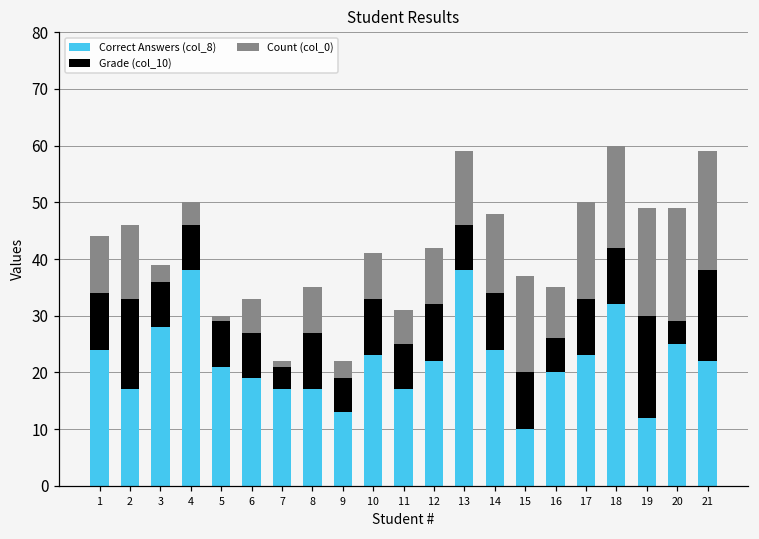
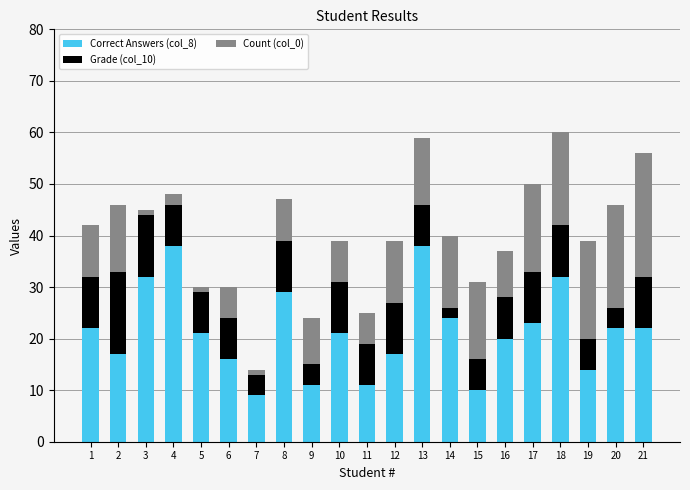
Correct Answers (col_8), 1: 24 -> 22
Correct Answers (col_8), 3: 28 -> 32
Grade (col_10), 3: 8 -> 12
Count (col_0), 3: 3 -> 1
Count (col_0), 4: 4 -> 2
Correct Answers (col_8), 6: 19 -> 16
Correct Answers (col_8), 7: 17 -> 9
Correct Answers (col_8), 8: 17 -> 29
Correct Answers (col_8), 9: 13 -> 11
Grade (col_10), 9: 6 -> 4
Count (col_0), 9: 3 -> 9
Correct Answers (col_8), 10: 23 -> 21
Correct Answers (col_8), 11: 17 -> 11
Correct Answers (col_8), 12: 22 -> 17
Count (col_0), 12: 10 -> 12
Grade (col_10), 14: 10 -> 2
Grade (col_10), 15: 10 -> 6
Count (col_0), 15: 17 -> 15
Grade (col_10), 16: 6 -> 8
Correct Answers (col_8), 19: 12 -> 14
Grade (col_10), 19: 18 -> 6
Correct Answers (col_8), 20: 25 -> 22
Grade (col_10), 21: 16 -> 10
Count (col_0), 21: 21 -> 24
